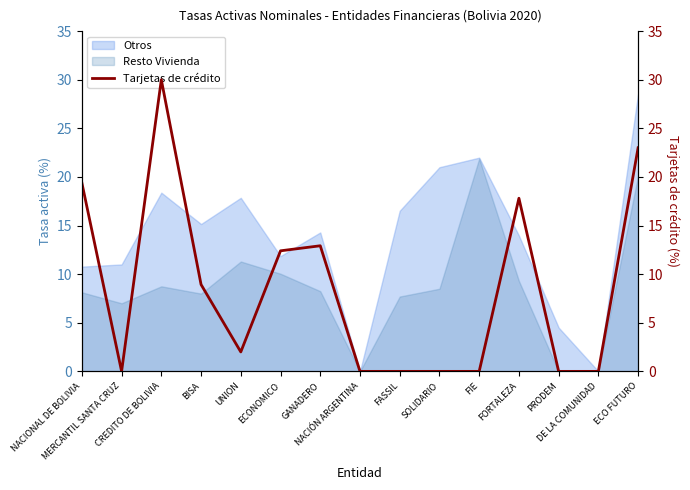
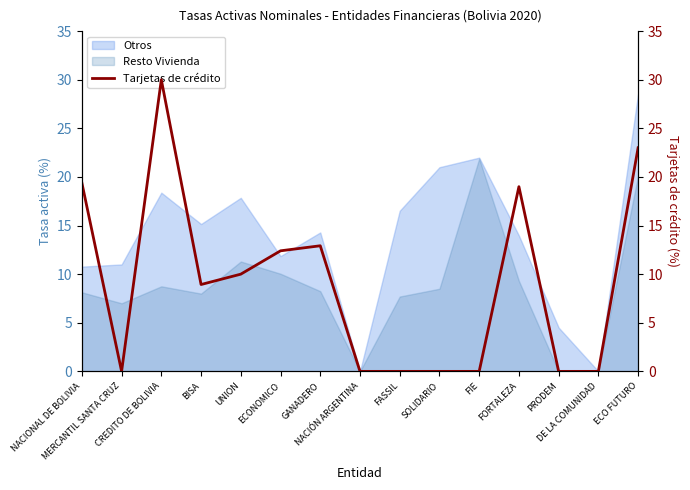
Tarjetas de crédito, UNION: 2 -> 10
Tarjetas de crédito, FORTALEZA: 18 -> 19
